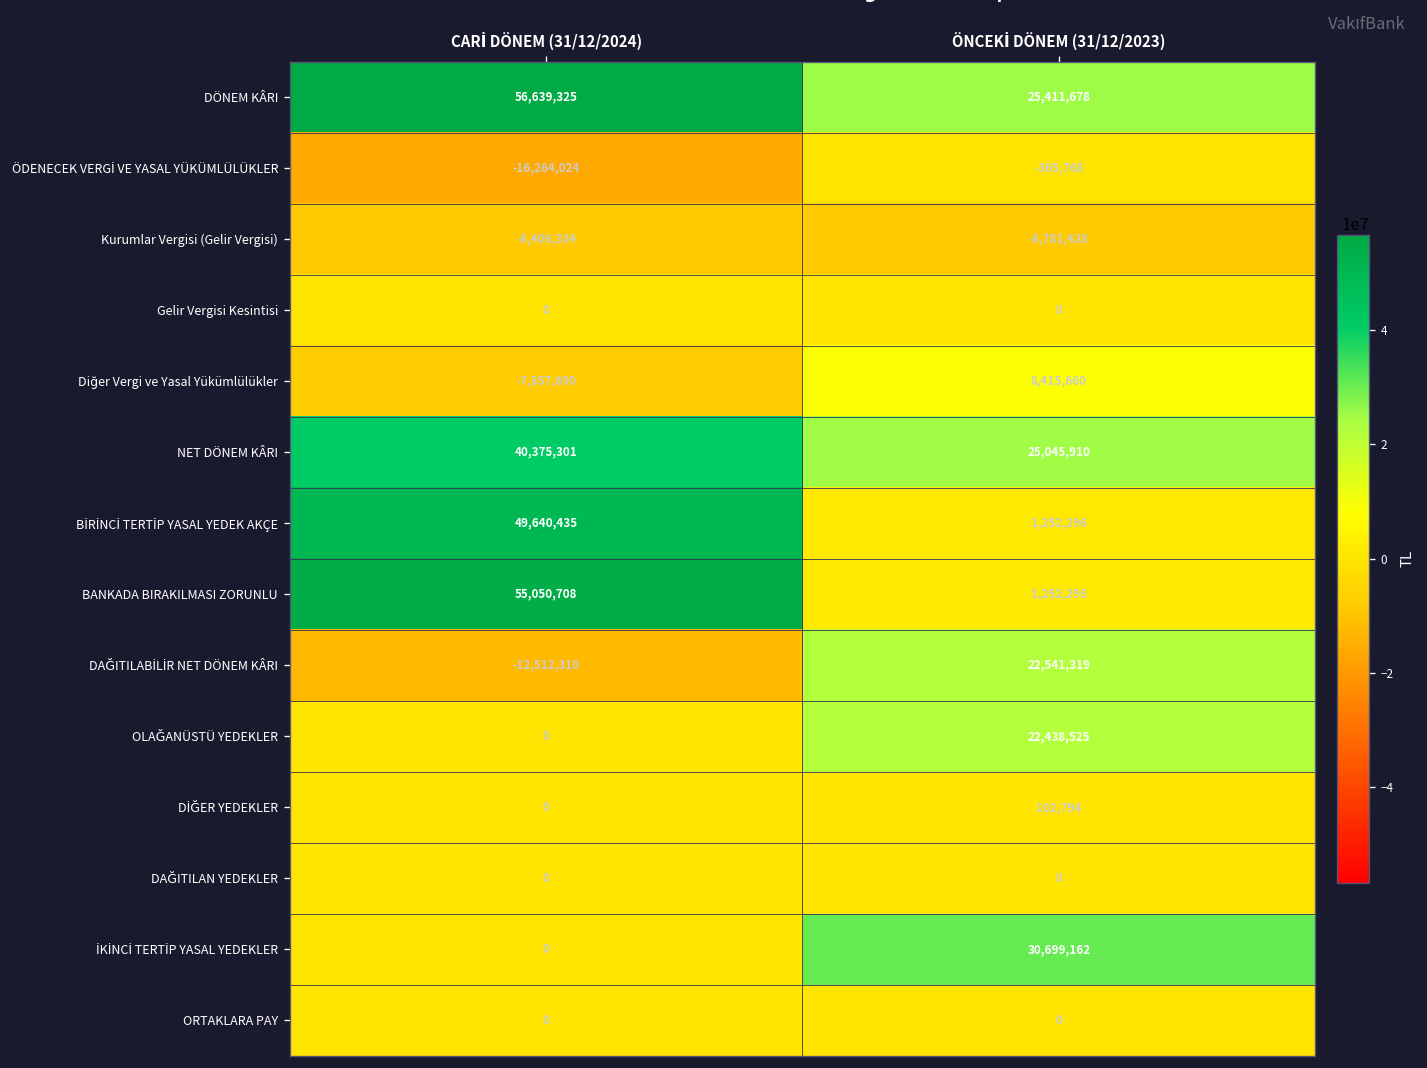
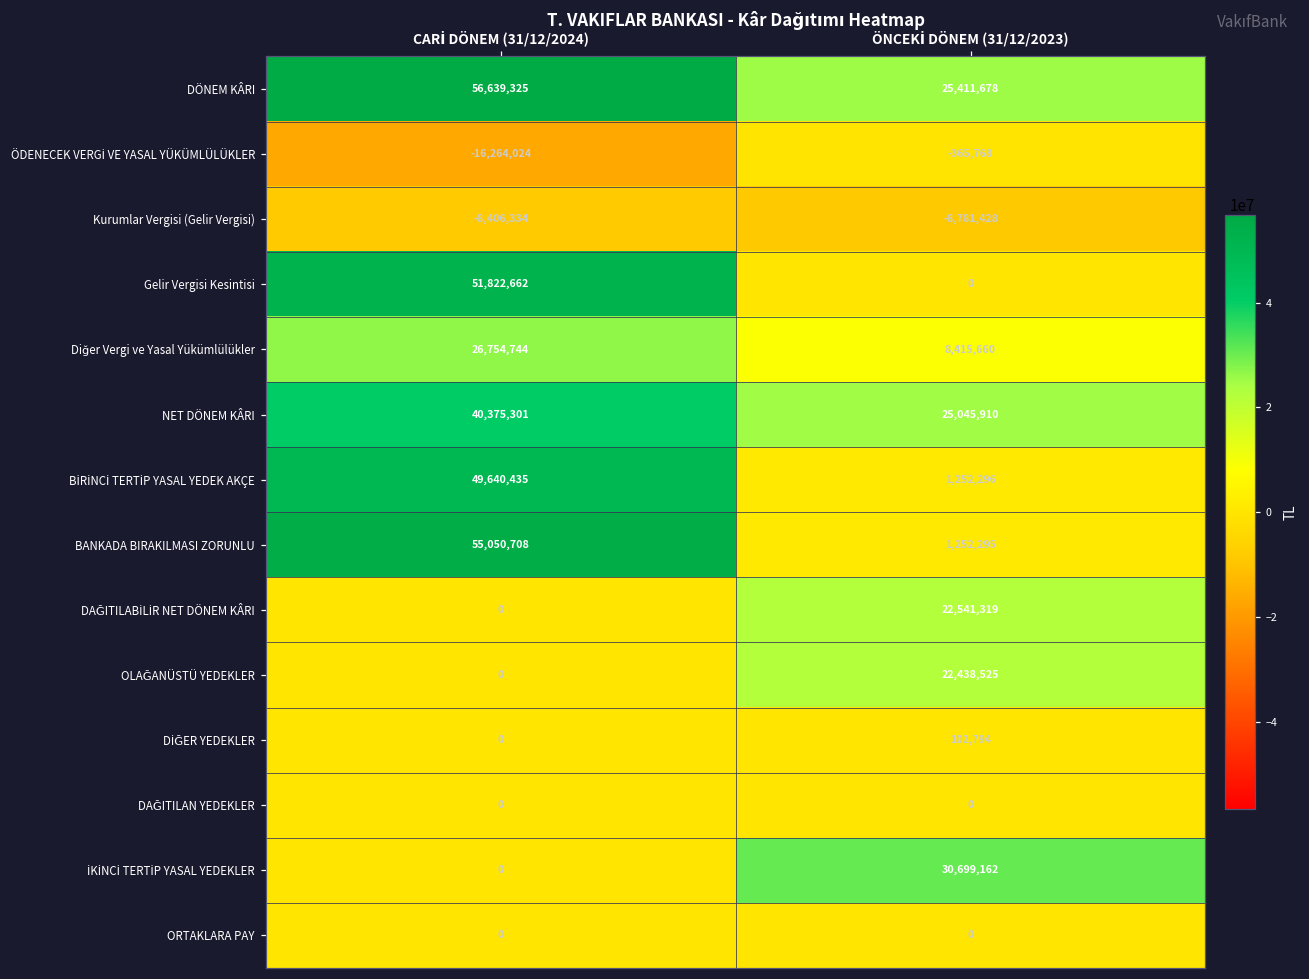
Gelir Vergisi Kesintisi, CARİ DÖNEM (31/12/2024): 0 -> 51,822,662
Diğer Vergi ve Yasal Yükümlülükler, CARİ DÖNEM (31/12/2024): -7,857,690 -> 26,754,744
DAĞITILABİLİR NET DÖNEM KÂRI, CARİ DÖNEM (31/12/2024): -12,512,310 -> 0
